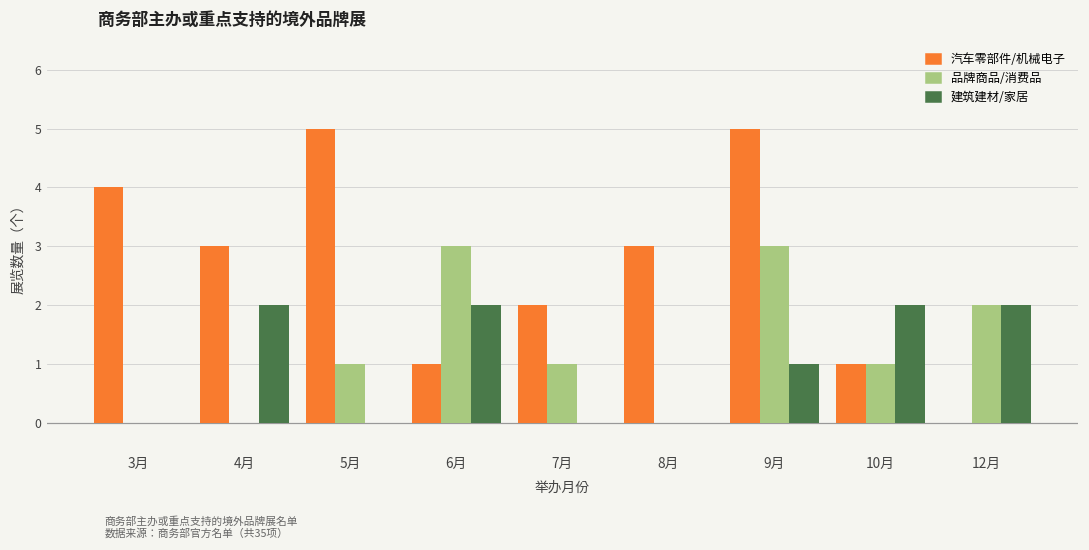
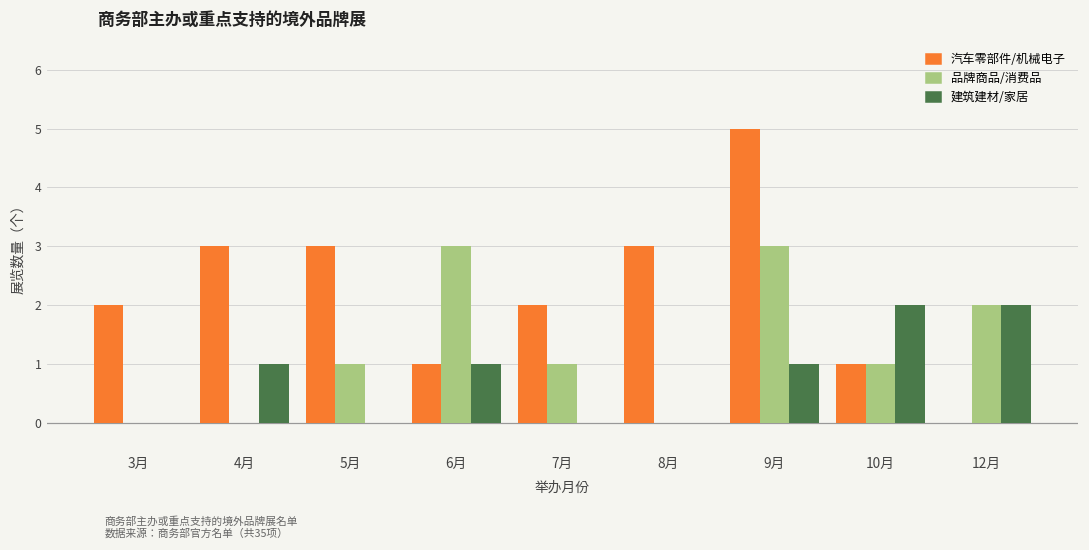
汽车零部件/机械电子, 3月: 4 -> 2
建筑建材/家居, 4月: 2 -> 1
汽车零部件/机械电子, 5月: 5 -> 3
建筑建材/家居, 6月: 2 -> 1
